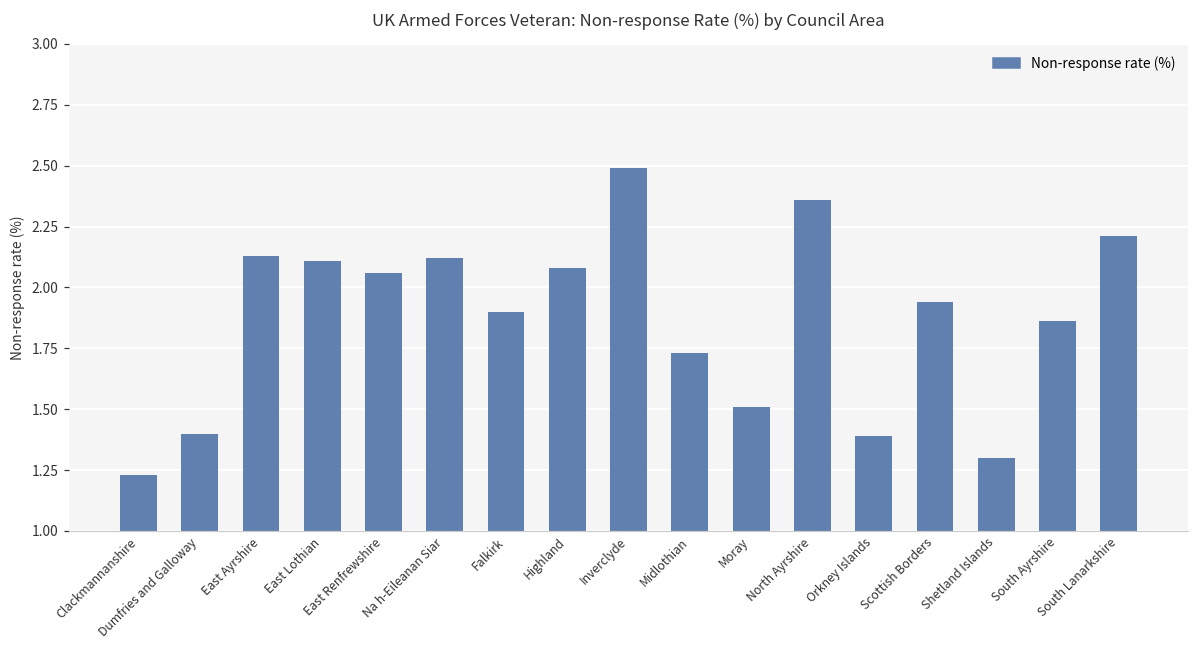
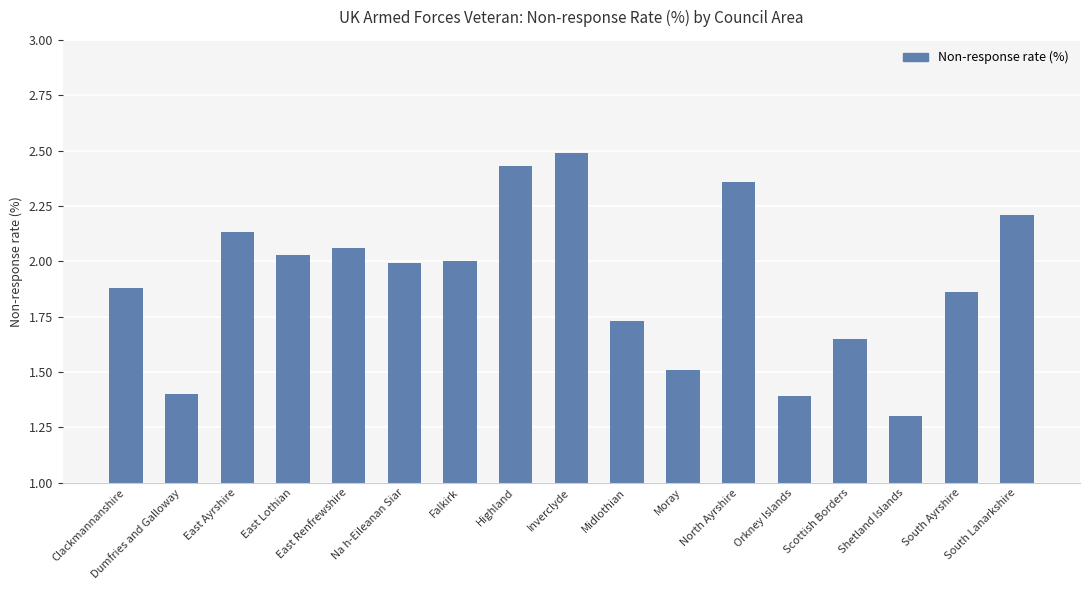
Clackmannanshire: 1.23 -> 1.88
East Lothian: 2.11 -> 2.03
Na h-Eileanan Siar: 2.12 -> 1.99
Falkirk: 1.9 -> 2.0
Highland: 2.08 -> 2.43
Scottish Borders: 1.94 -> 1.65
